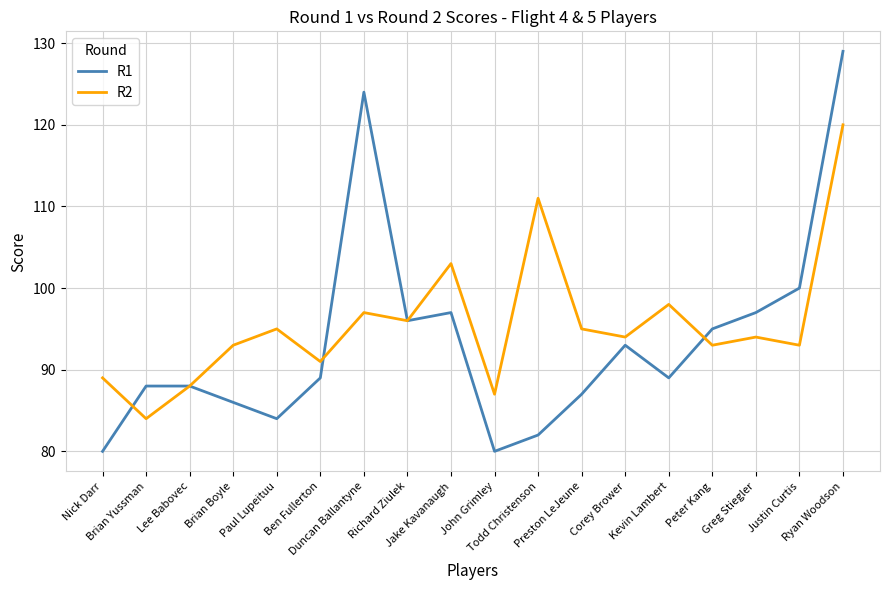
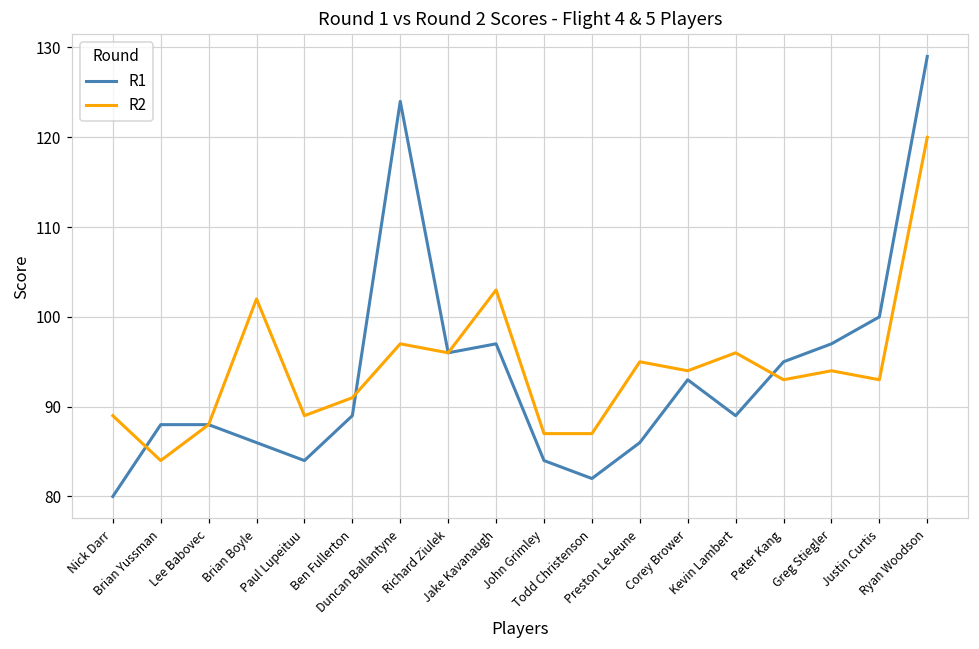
R2, Brian Boyle: 93 -> 102
R2, Paul Lupeituu: 95 -> 89
R1, John Grimley: 80 -> 84
R2, Todd Christenson: 111 -> 87
R1, Preston LeJeune: 87 -> 86
R2, Kevin Lambert: 98 -> 96
